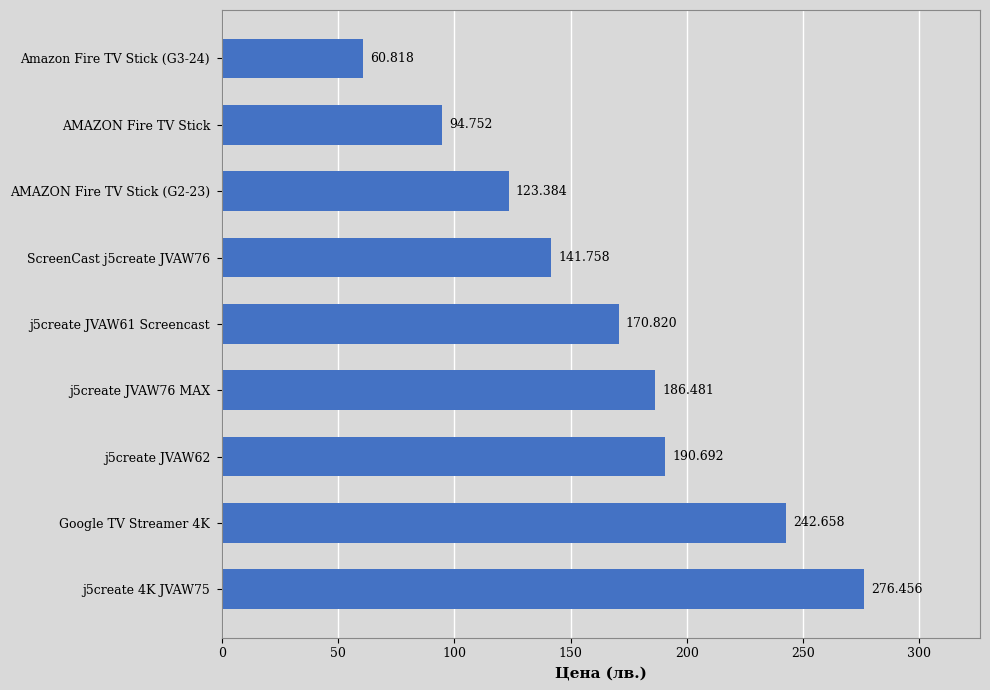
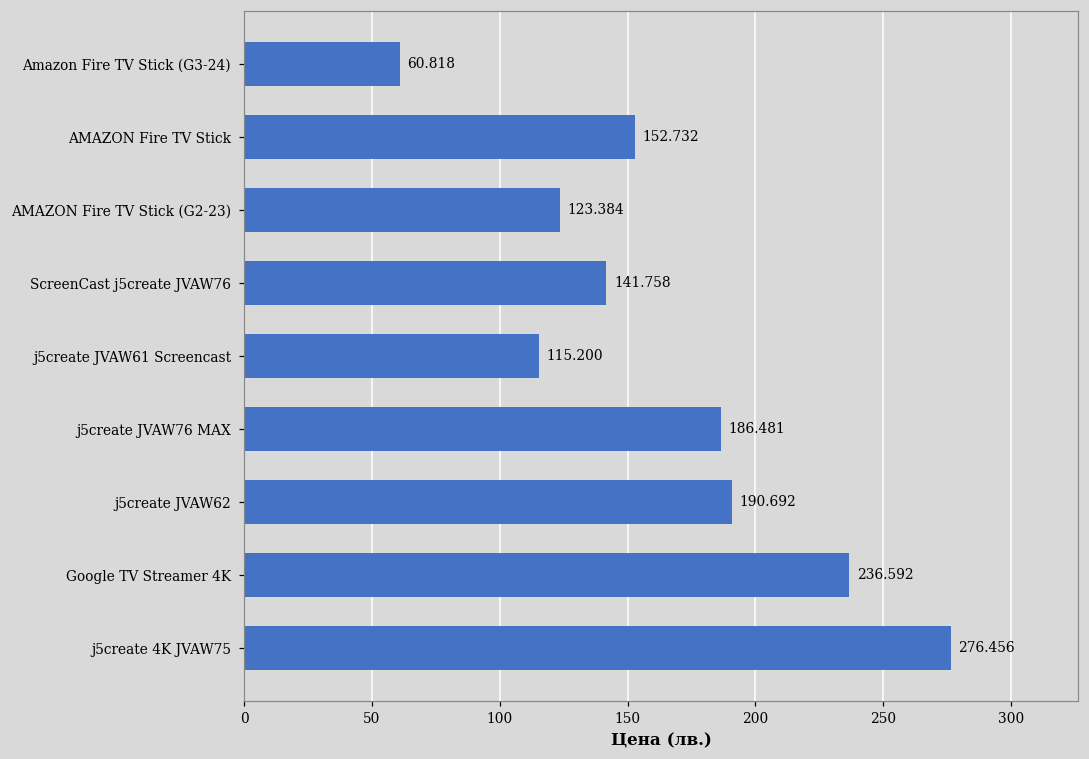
AMAZON Fire TV Stick: 94.752 -> 152.732
j5create JVAW61 Screencast: 170.820 -> 115.200
Google TV Streamer 4K: 242.658 -> 236.592
